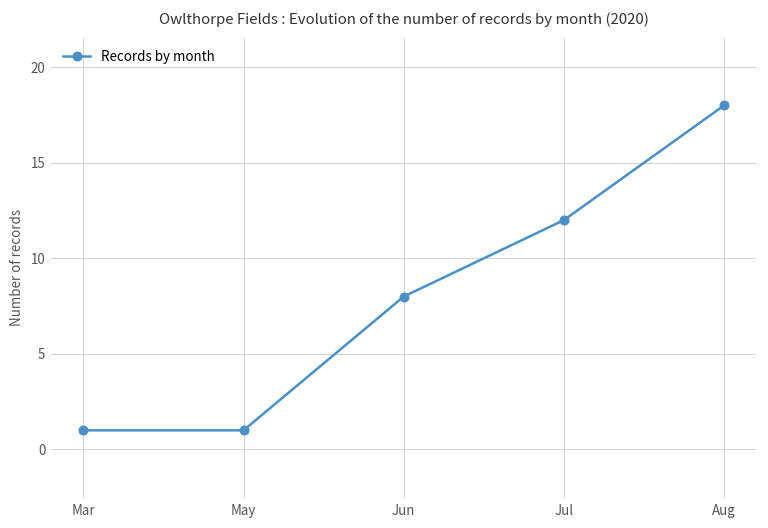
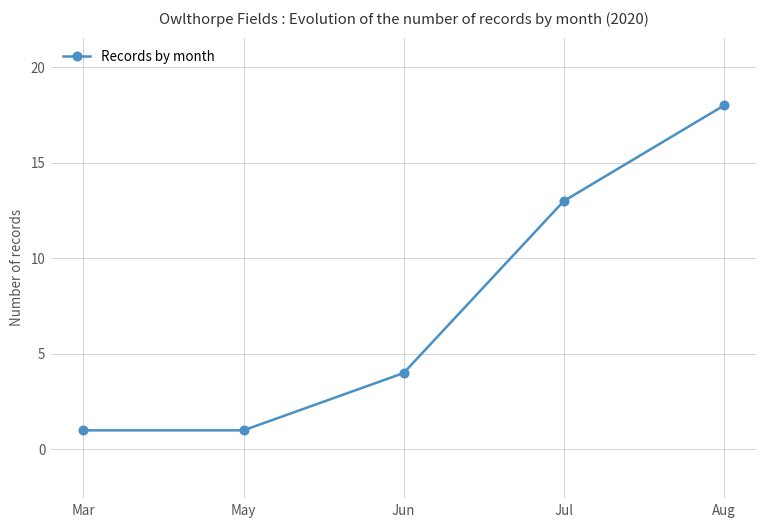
Jun: 8 -> 4
Jul: 12 -> 13
